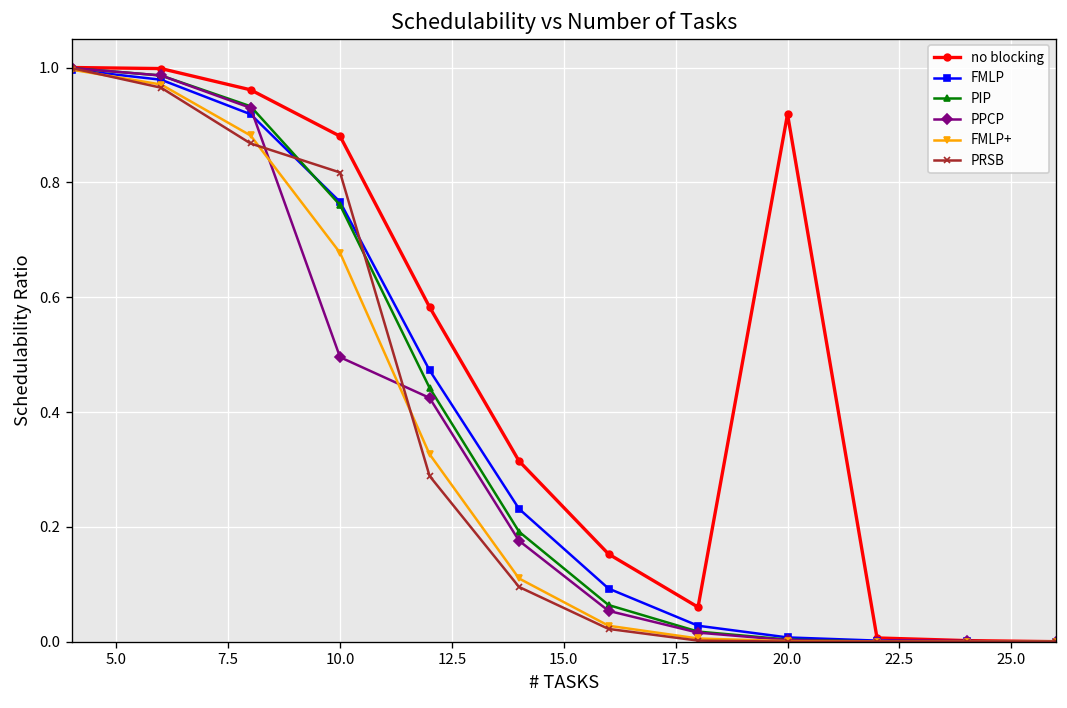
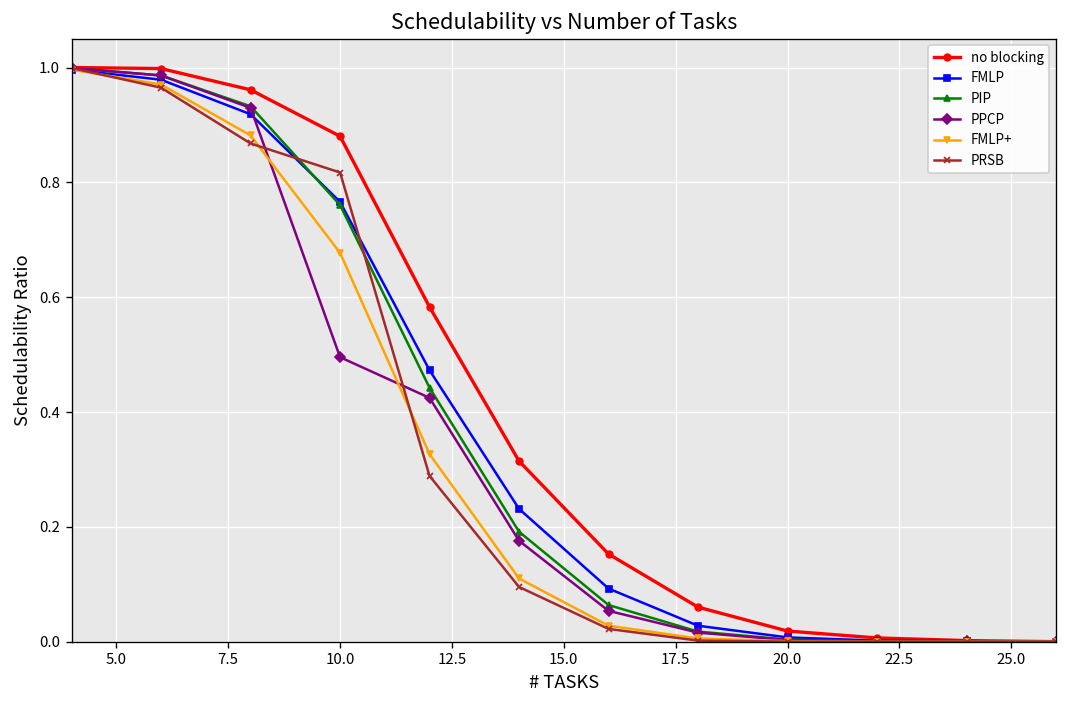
no blocking, 20.0: 0.92 -> 0.02
